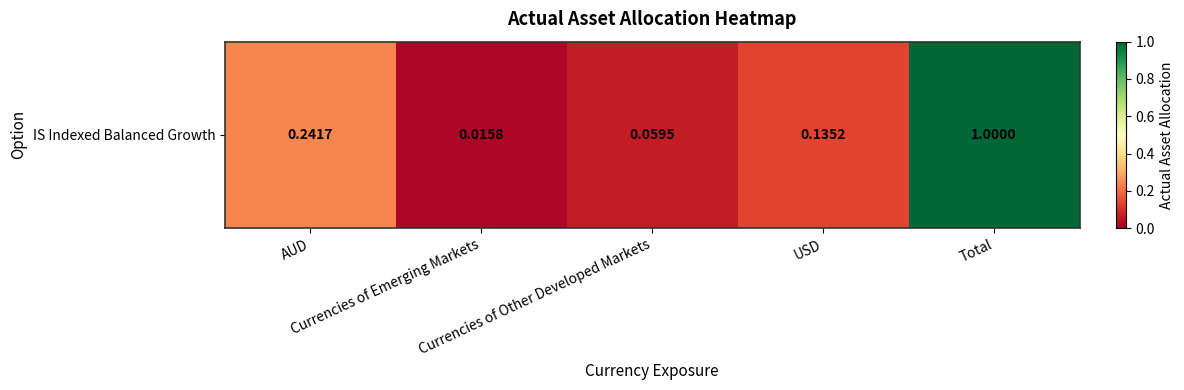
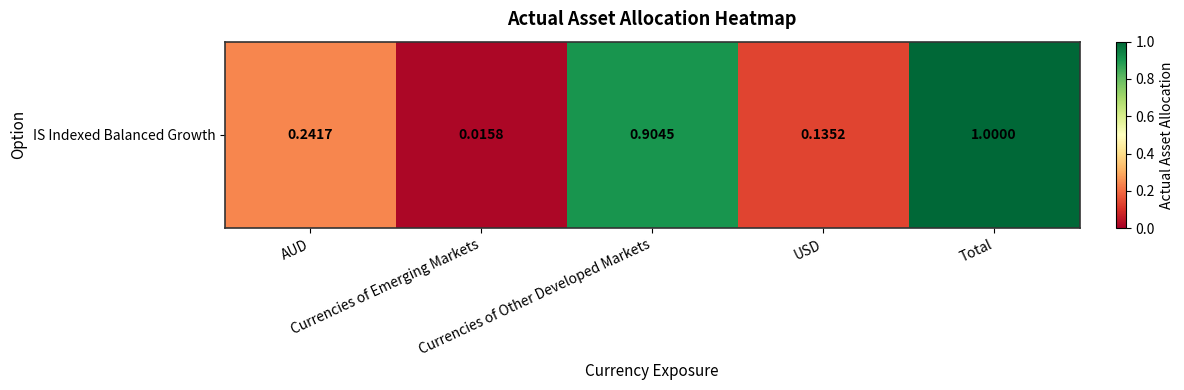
IS Indexed Balanced Growth, Currencies of Other Developed Markets: 0.0595 -> 0.9045
